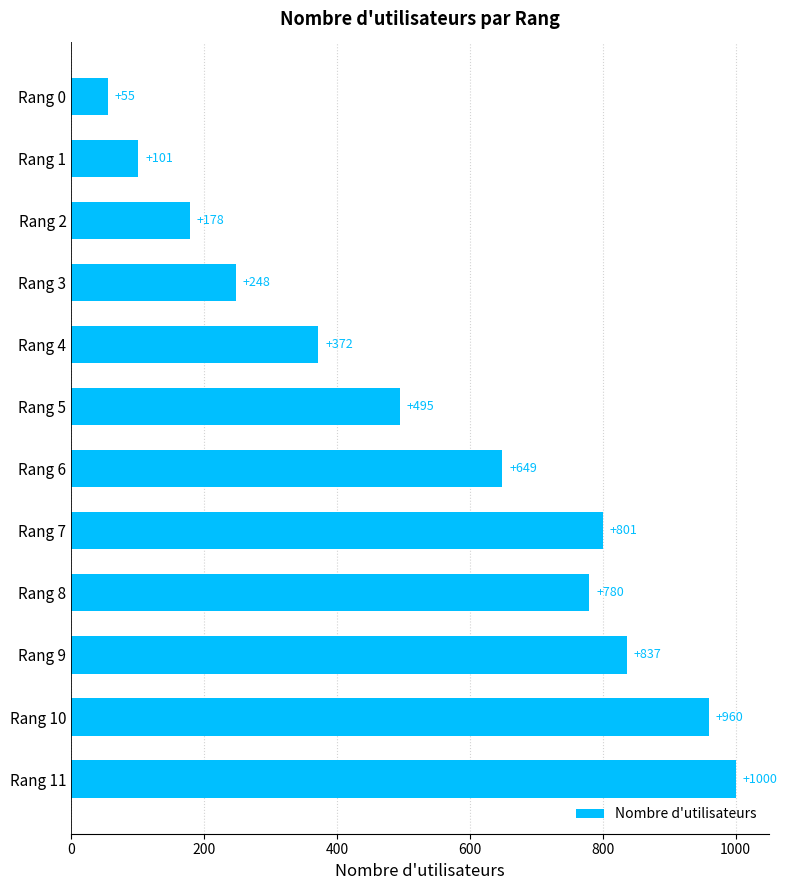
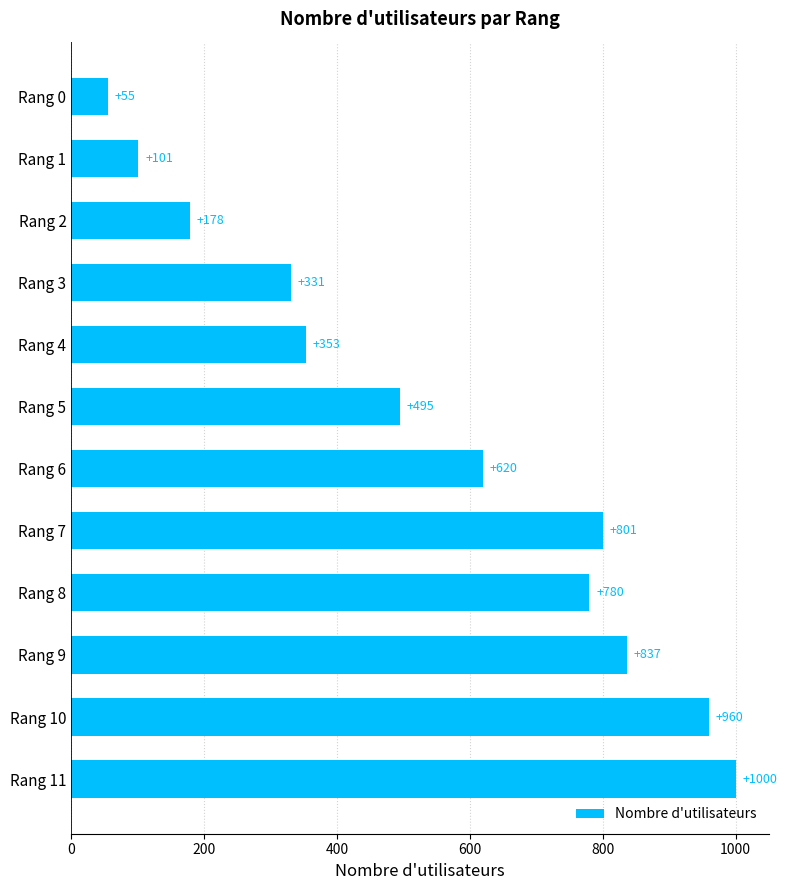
Rang 3: +248 -> +331
Rang 4: +372 -> +353
Rang 6: +649 -> +620
